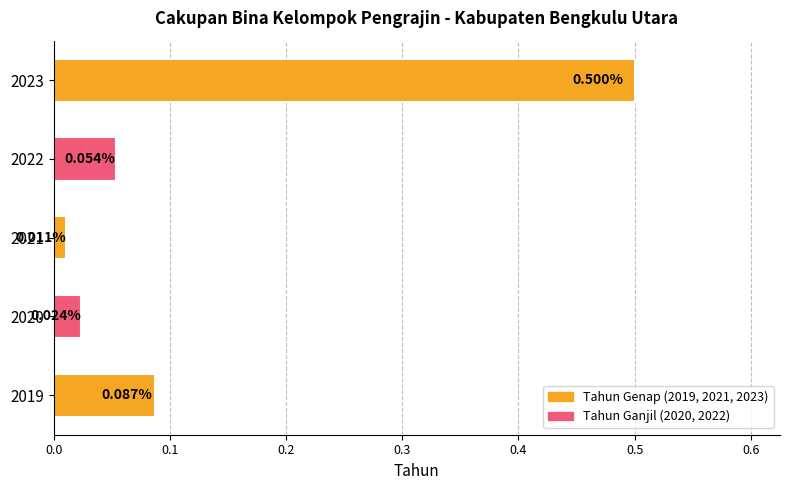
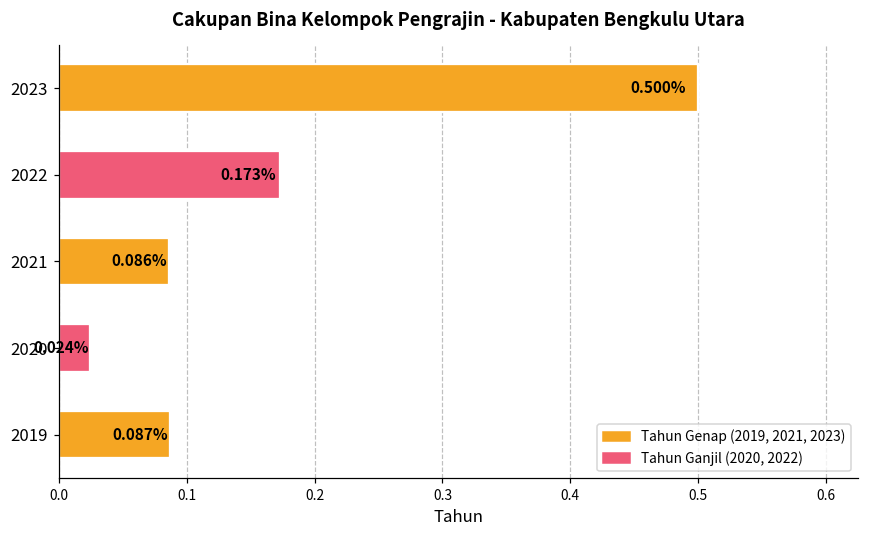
2022: 0.054% -> 0.173%
2021: 0.011% -> 0.086%
